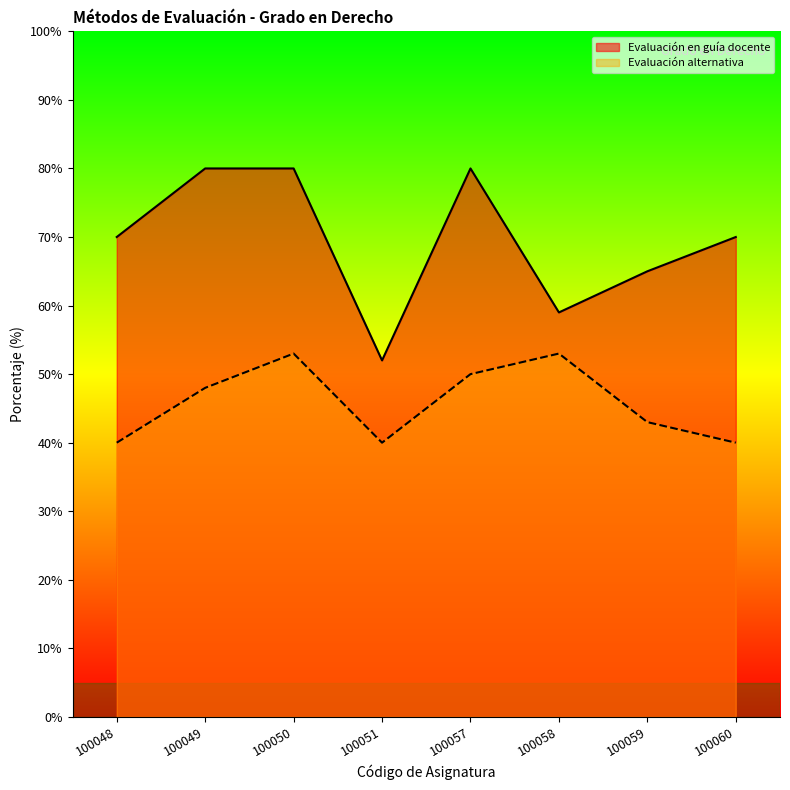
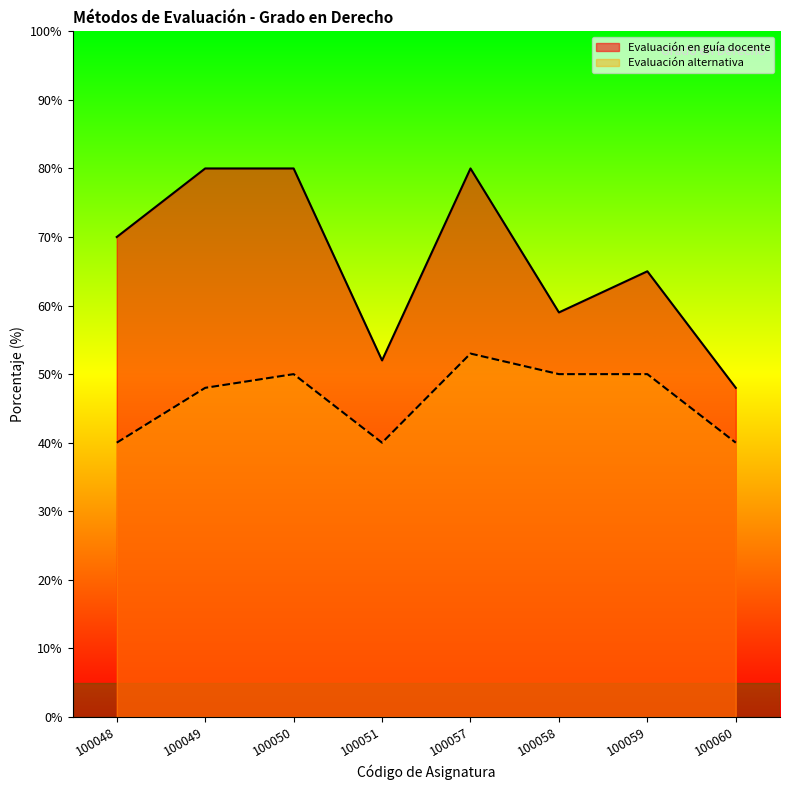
Evaluación alternativa, 100050: 53% -> 50%
Evaluación alternativa, 100057: 50% -> 53%
Evaluación alternativa, 100058: 53% -> 50%
Evaluación alternativa, 100059: 43% -> 50%
Evaluación en guía docente, 100060: 70% -> 48%
